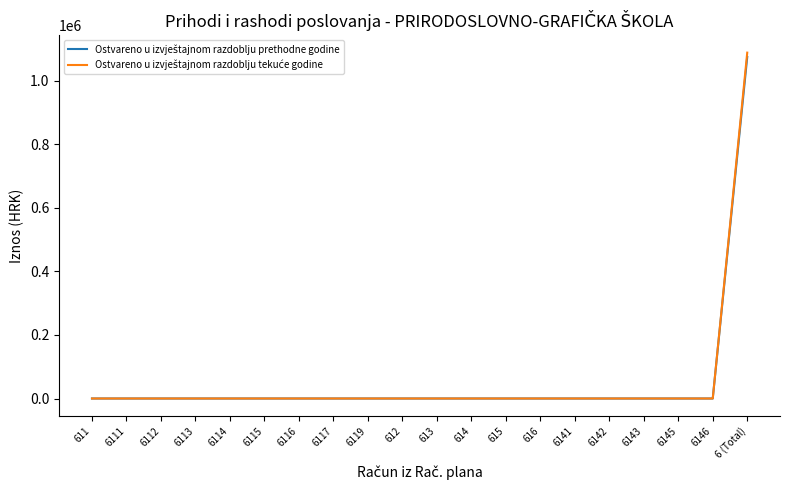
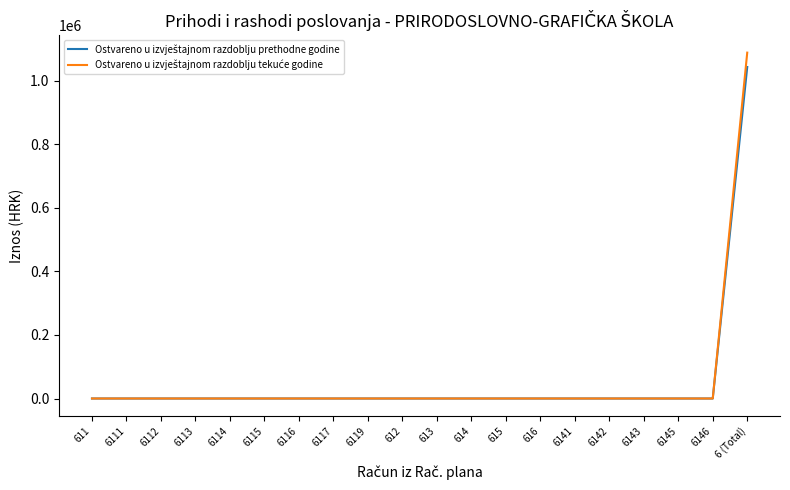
Ostvareno u izvještajnom razdoblju prethodne godine, 6 (Total): 1080000 -> 1040000
